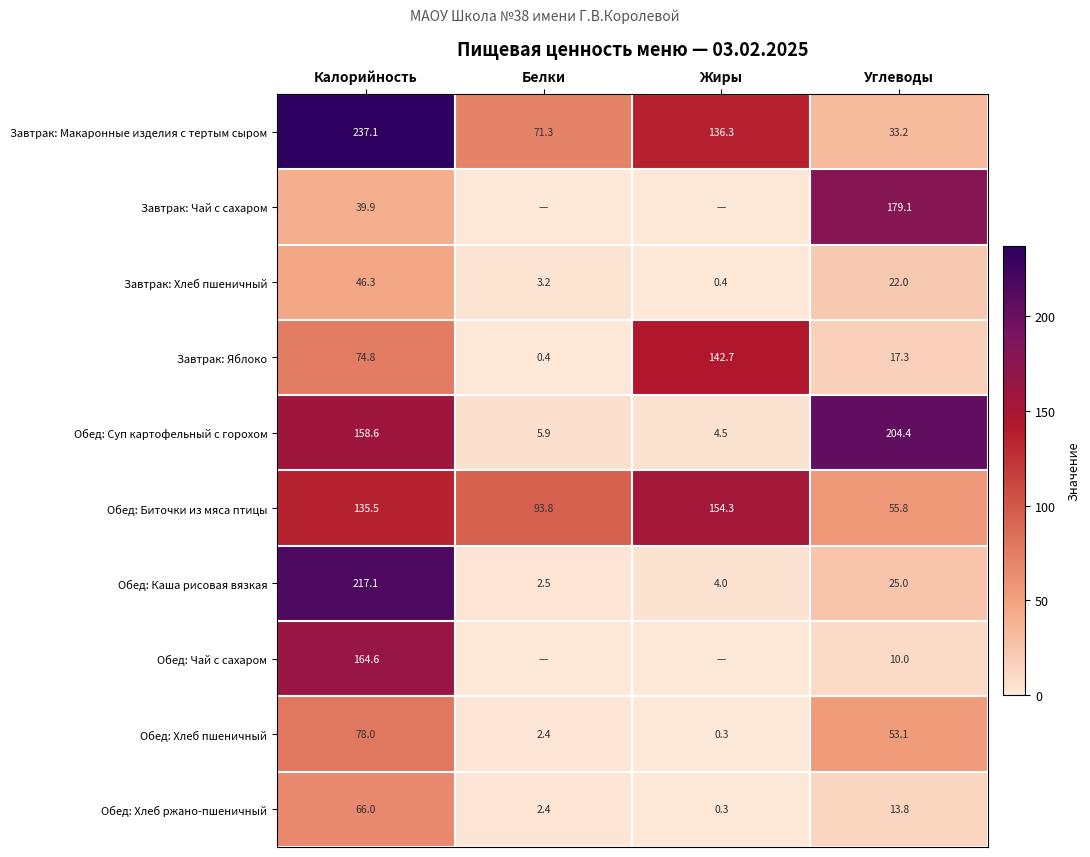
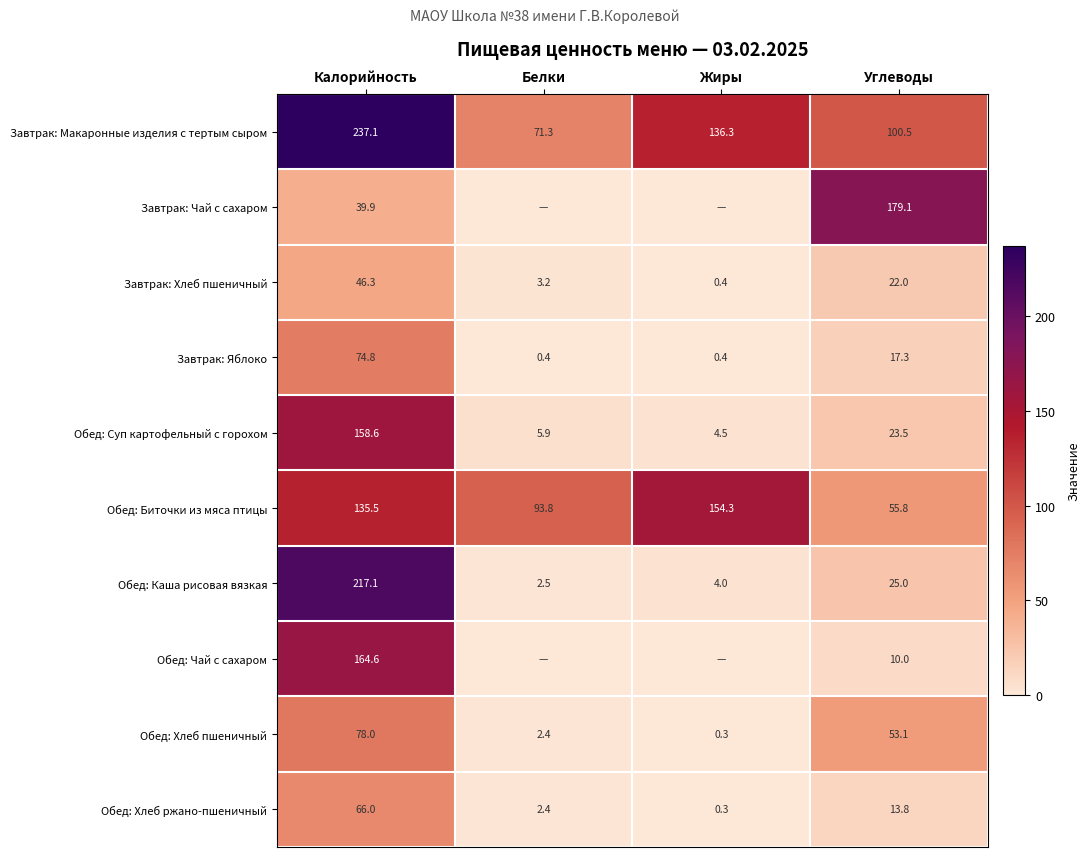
Завтрак: Макаронные изделия с тертым сыром, Углеводы: 33.2 -> 100.5
Завтрак: Яблоко, Жиры: 142.7 -> 0.4
Обед: Суп картофельный с горохом, Углеводы: 204.4 -> 23.5
